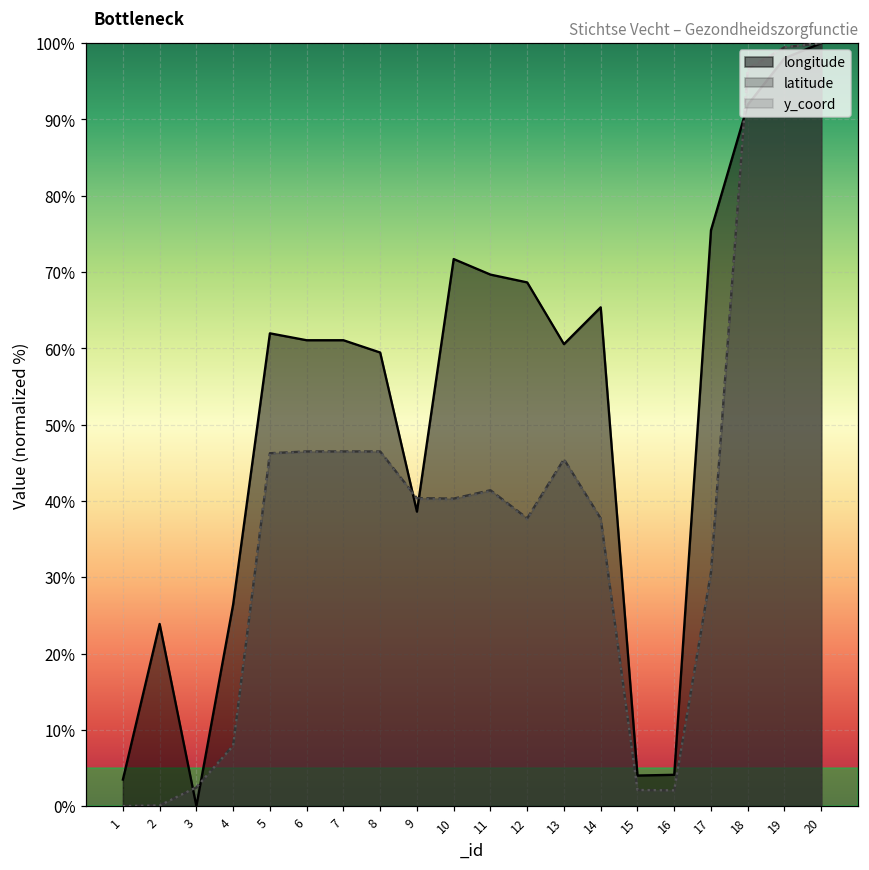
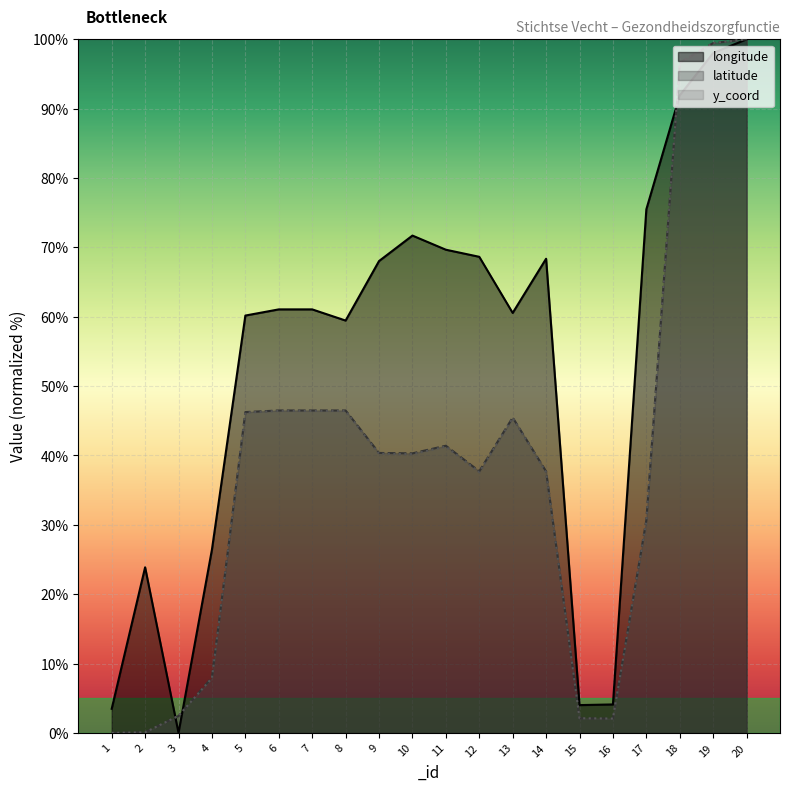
longitude, 5: 62% -> 60%
longitude, 9: 39% -> 68%
longitude, 14: 65% -> 68%
